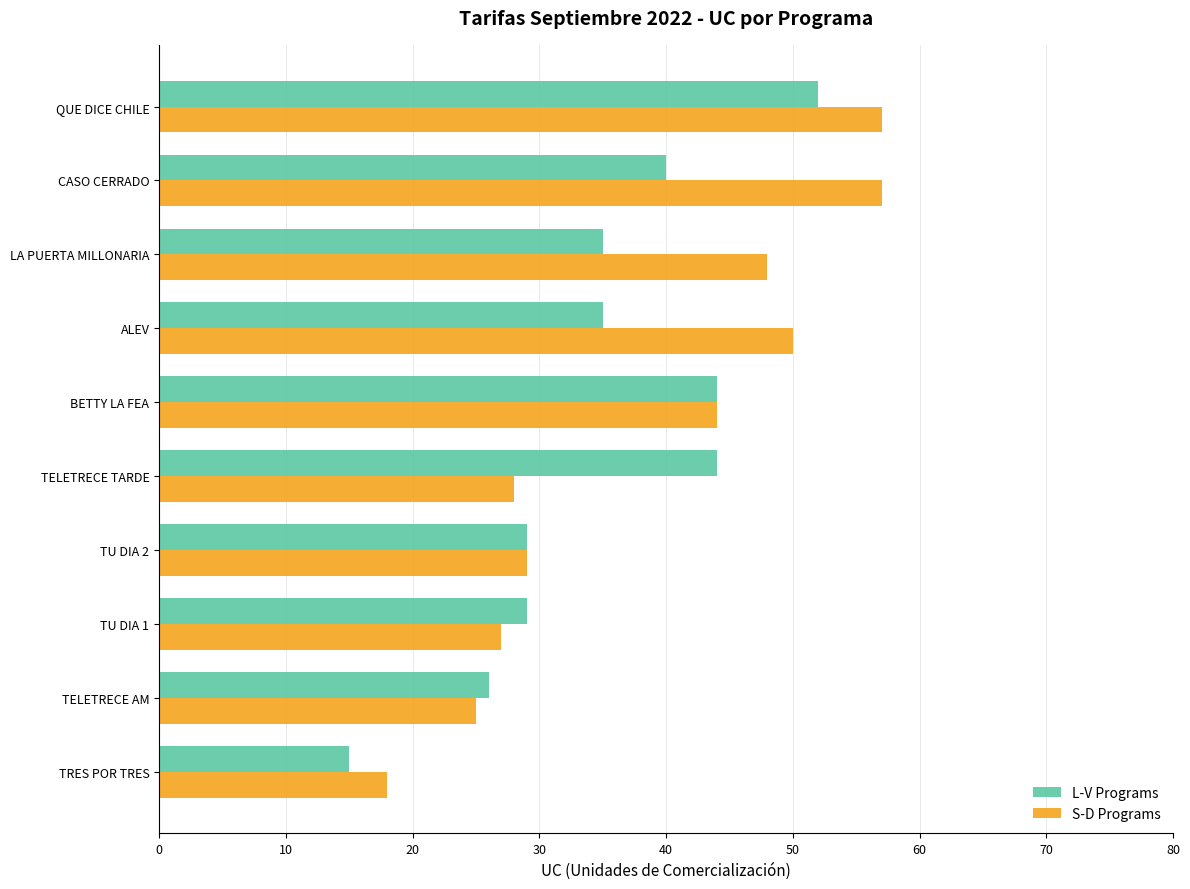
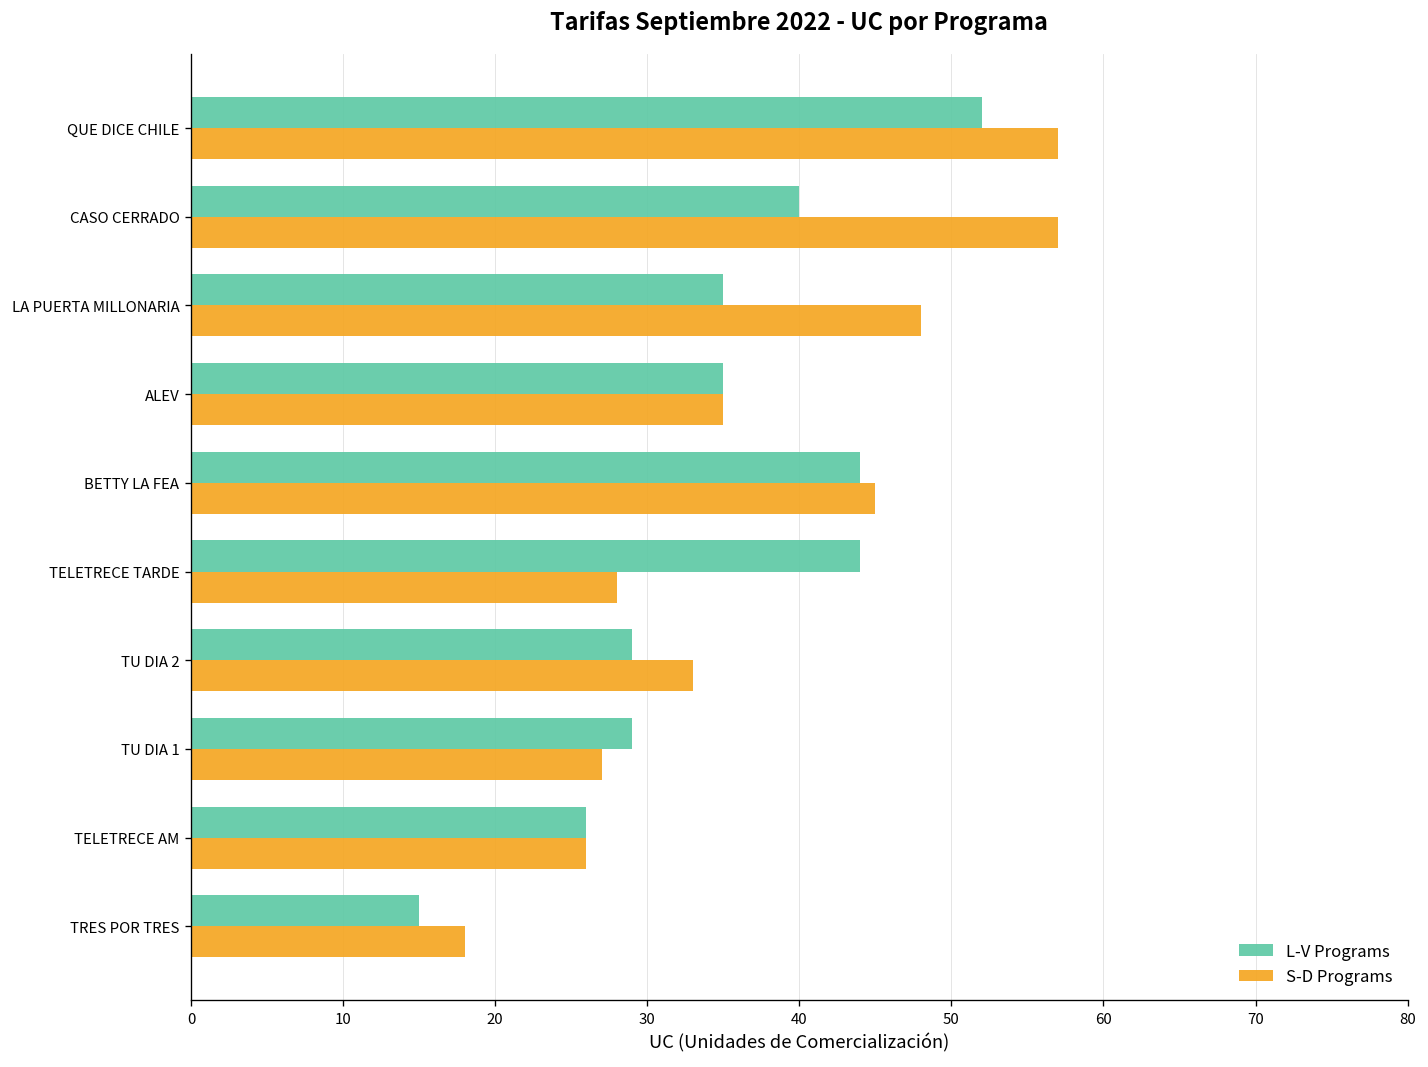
S-D Programs, ALEV: 50 -> 35
S-D Programs, BETTY LA FEA: 44 -> 45
S-D Programs, TU DIA 2: 29 -> 33
S-D Programs, TELETRECE AM: 25 -> 26
